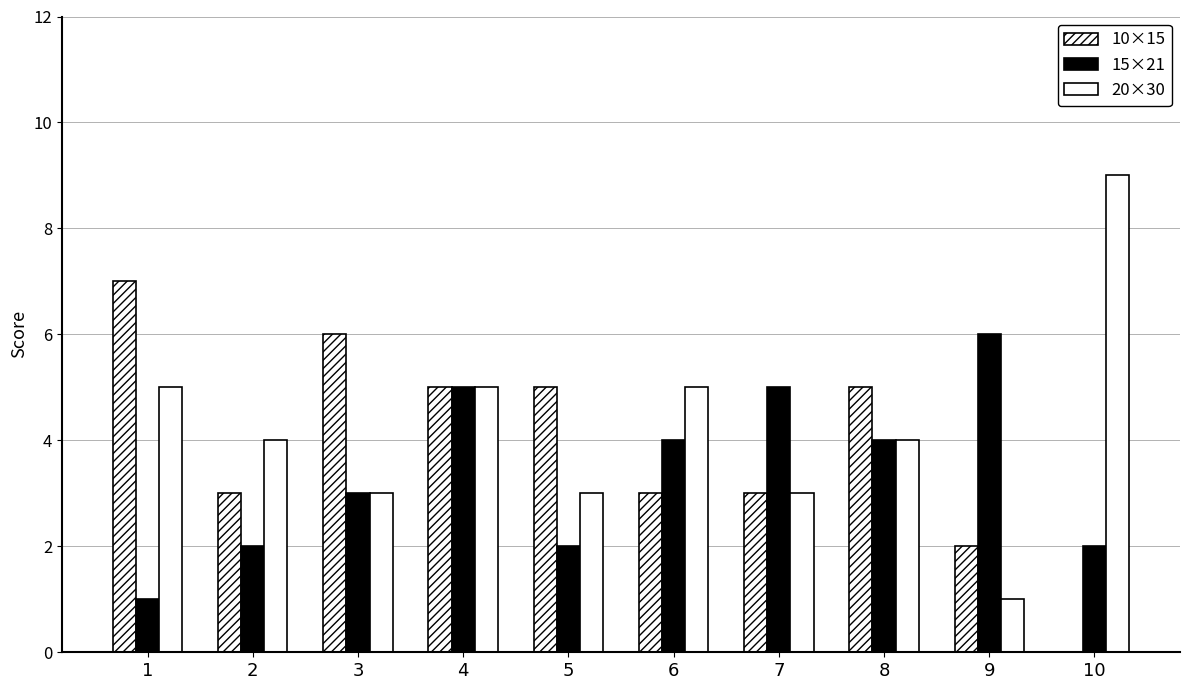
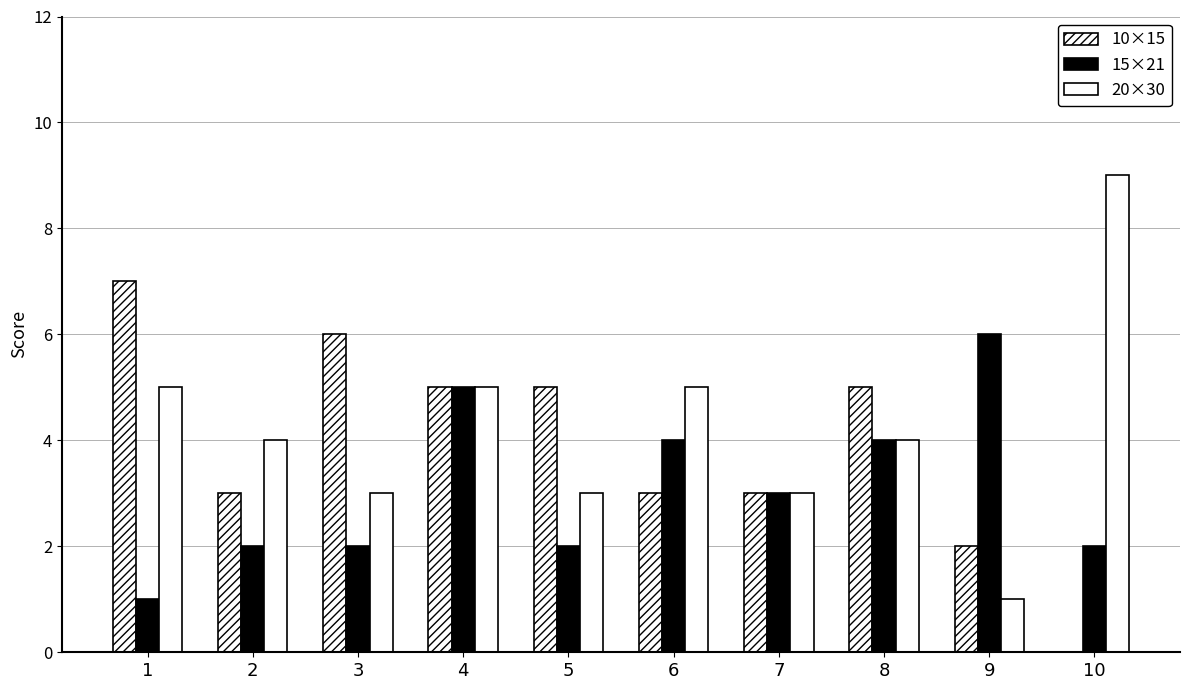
15×21, 3: 3 -> 2
15×21, 7: 5 -> 3
